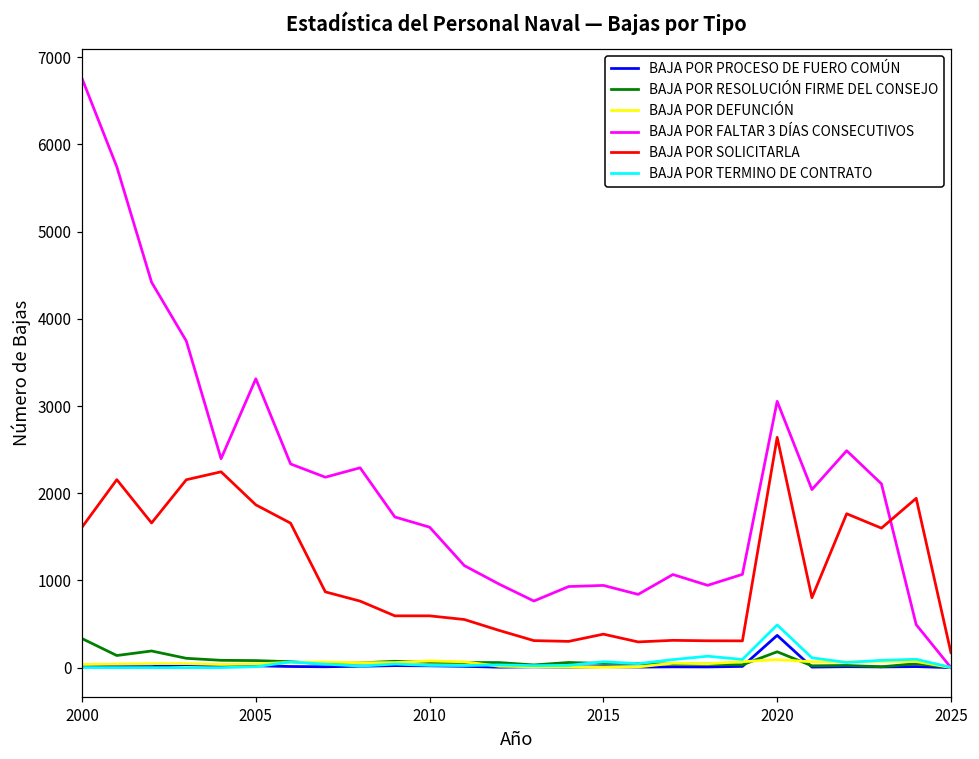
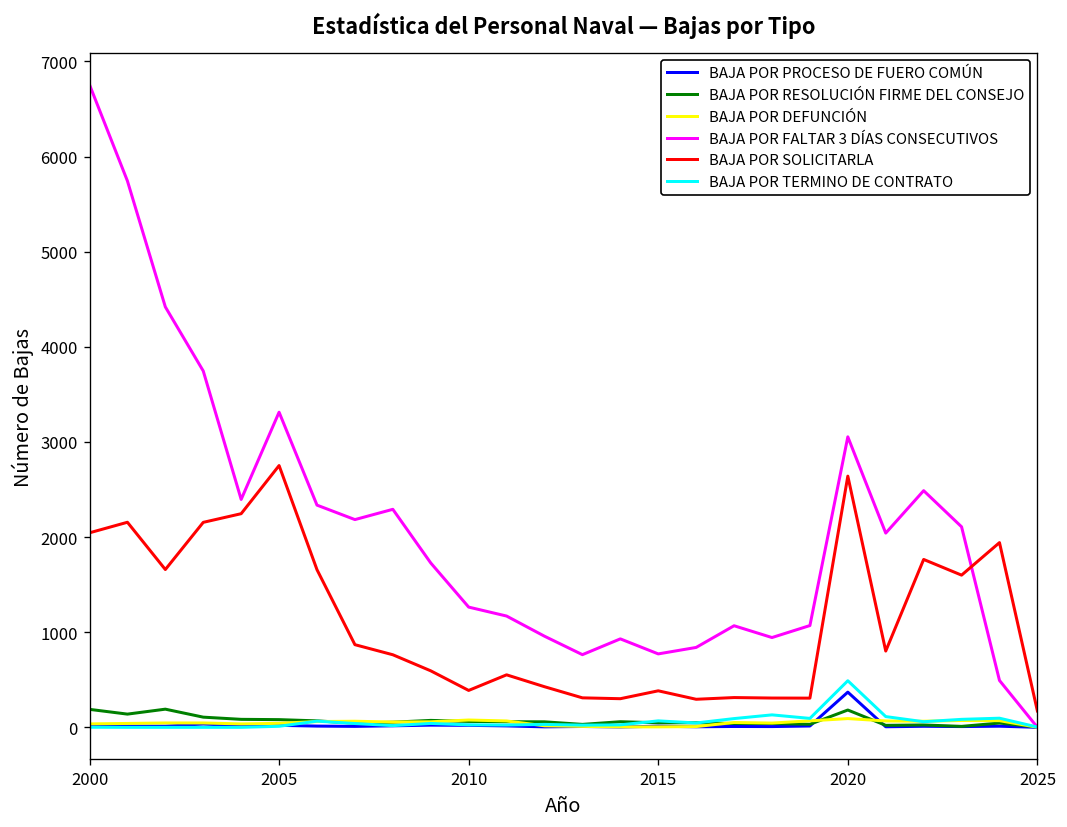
BAJA POR RESOLUCIÓN FIRME DEL CONSEJO, 2000: 300 -> 200
BAJA POR SOLICITARLA, 2000: 1600 -> 2000
BAJA POR SOLICITARLA, 2005: 1900 -> 2800
BAJA POR FALTAR 3 DÍAS CONSECUTIVOS, 2010: 1600 -> 1300
BAJA POR SOLICITARLA, 2010: 600 -> 400
BAJA POR FALTAR 3 DÍAS CONSECUTIVOS, 2015: 900 -> 800
